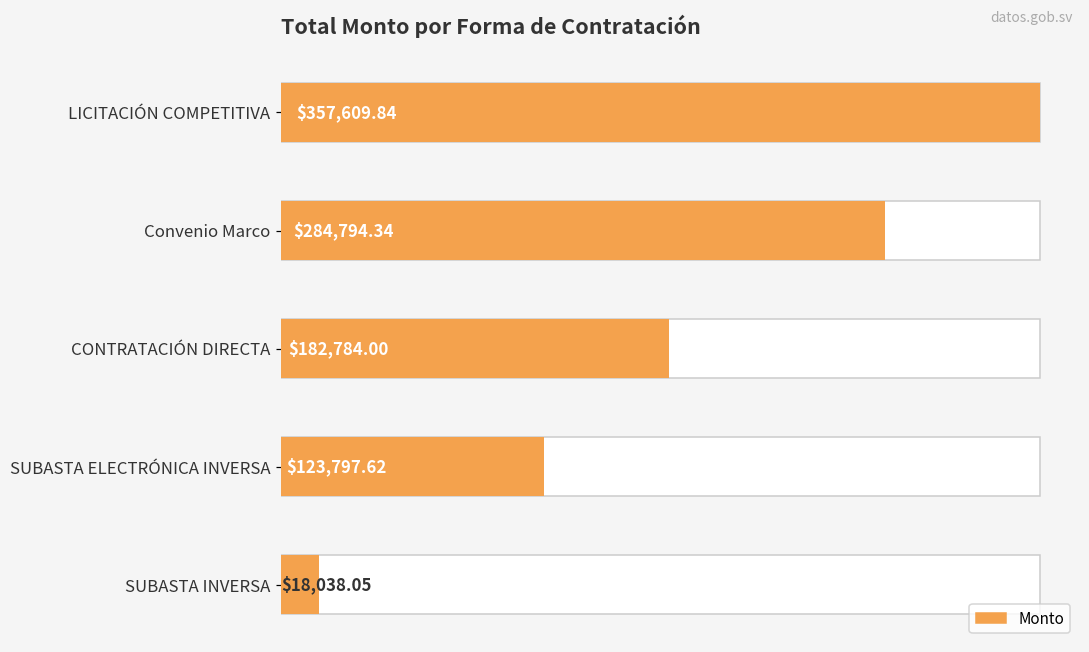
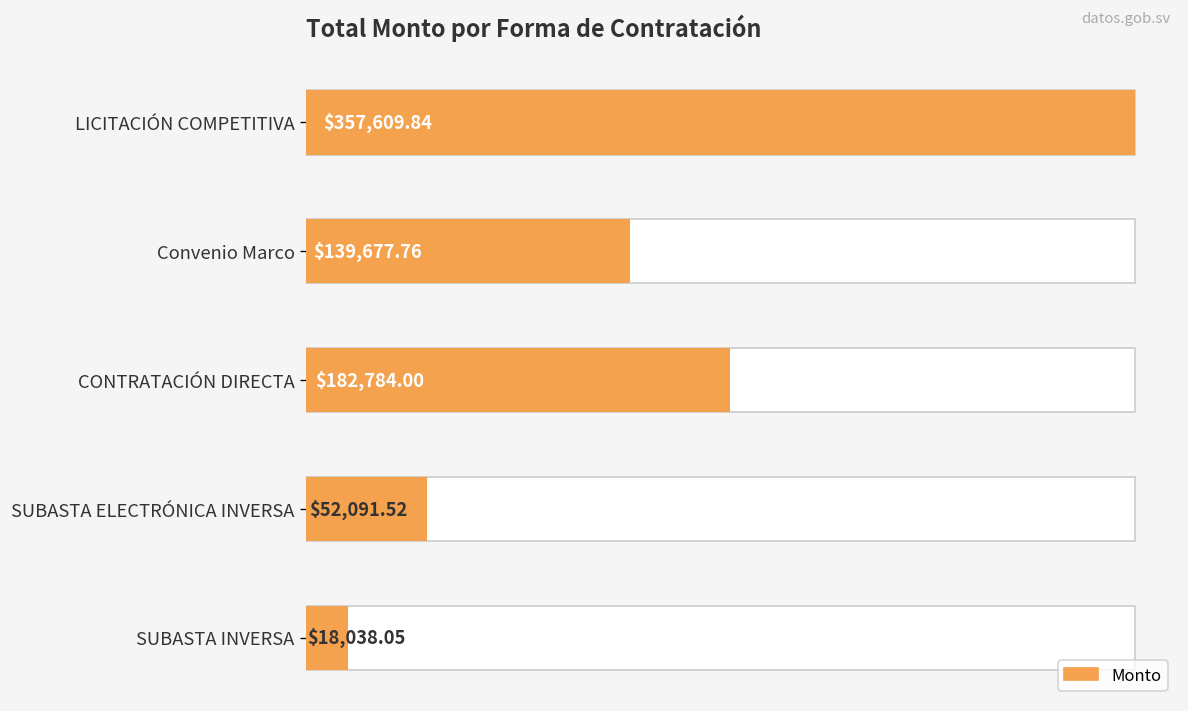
Monto, Convenio Marco: $284,794.34 -> $139,677.76
Monto, SUBASTA ELECTRÓNICA INVERSA: $123,797.62 -> $52,091.52
